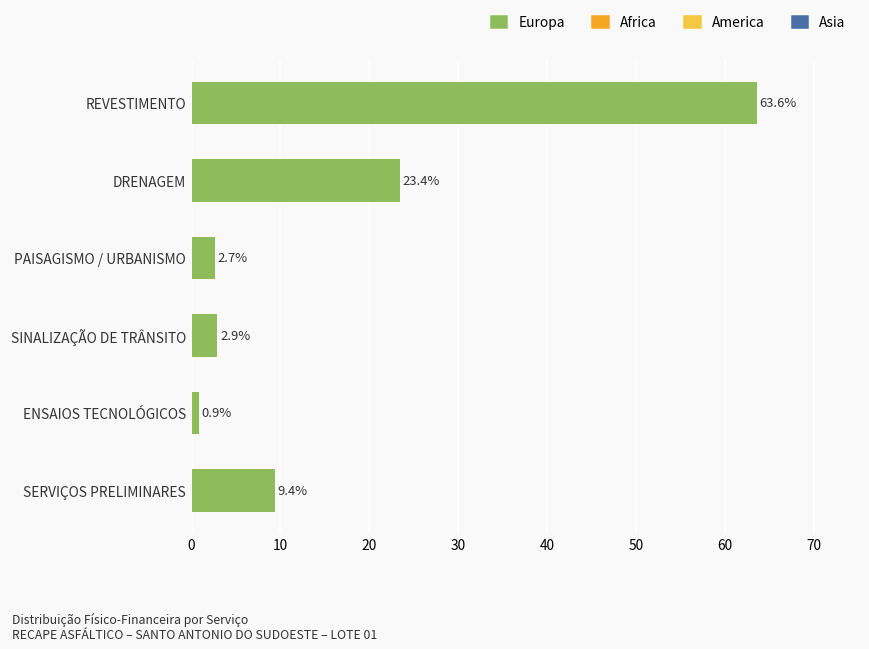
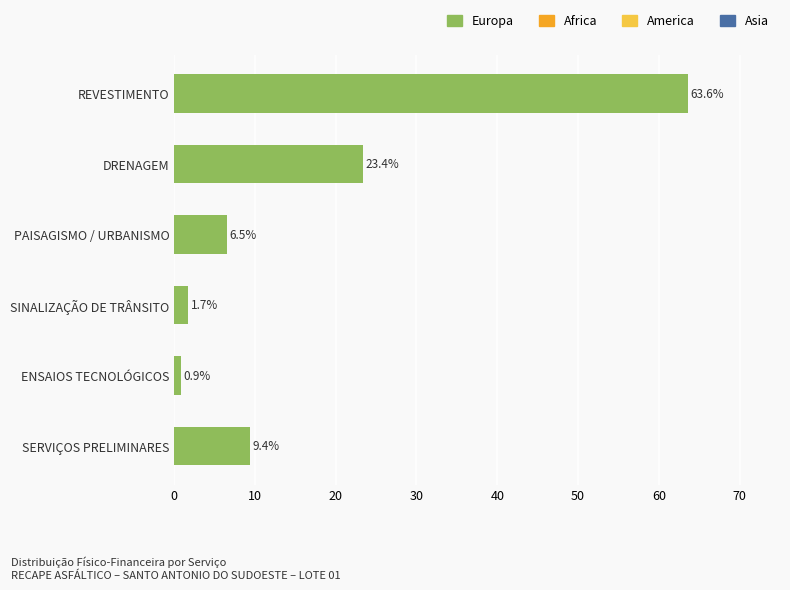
PAISAGISMO / URBANISMO: 2.7% -> 6.5%
SINALIZAÇÃO DE TRÂNSITO: 2.9% -> 1.7%
